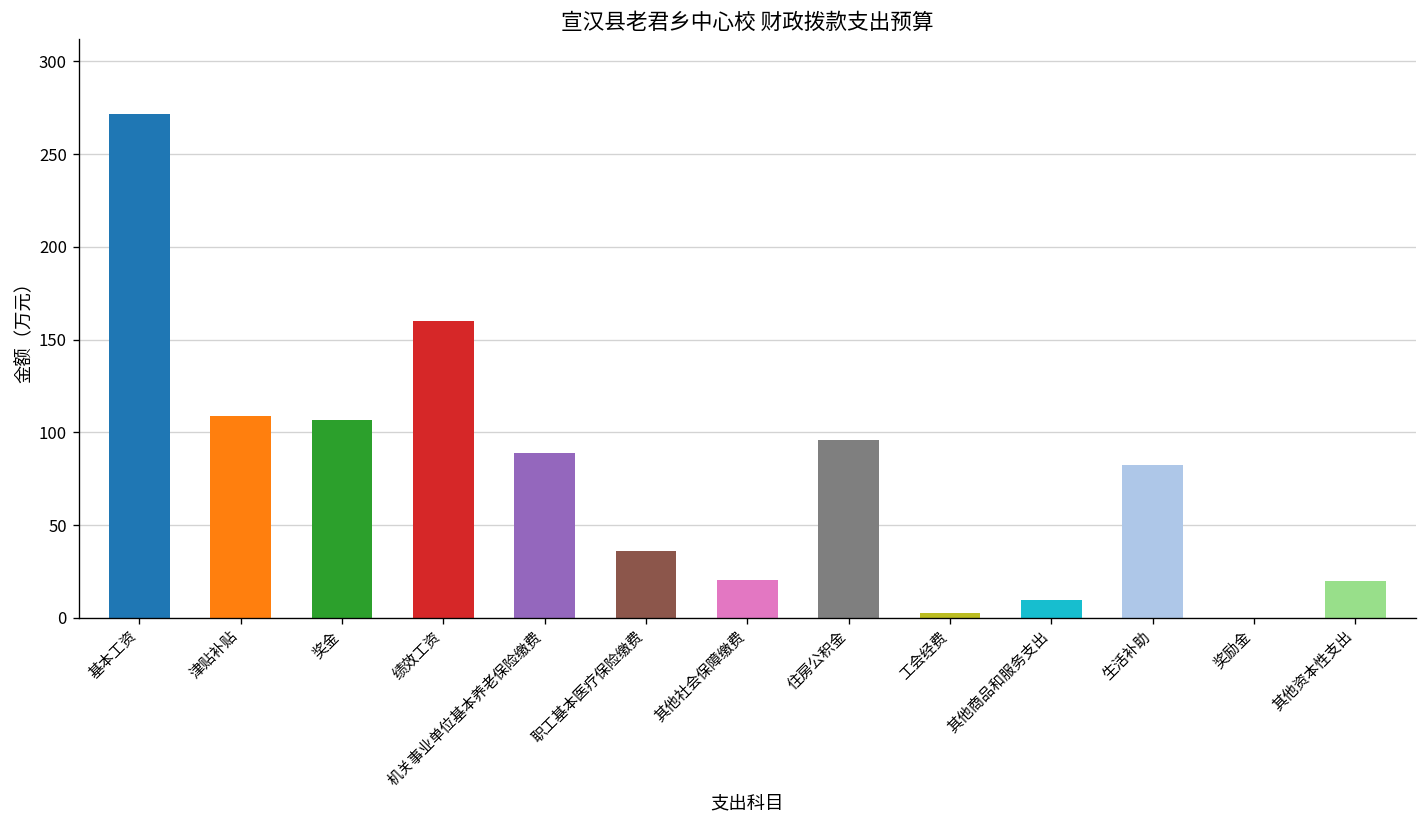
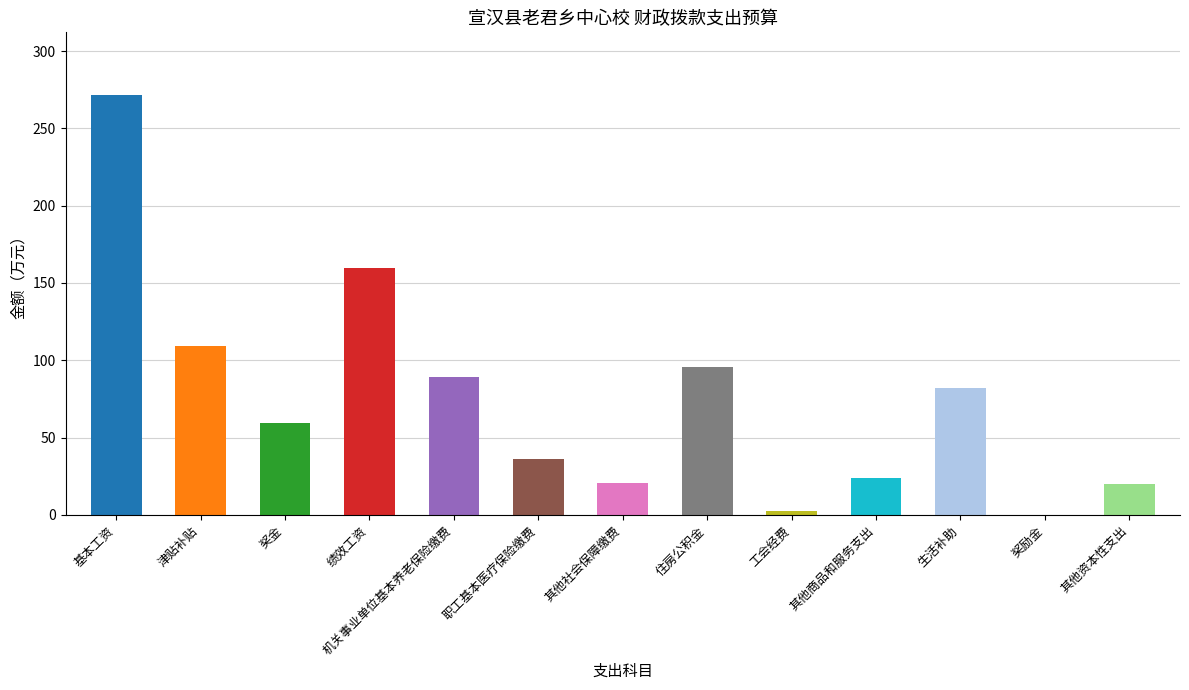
奖金: 106 -> 60
其他商品和服务支出: 9 -> 24
